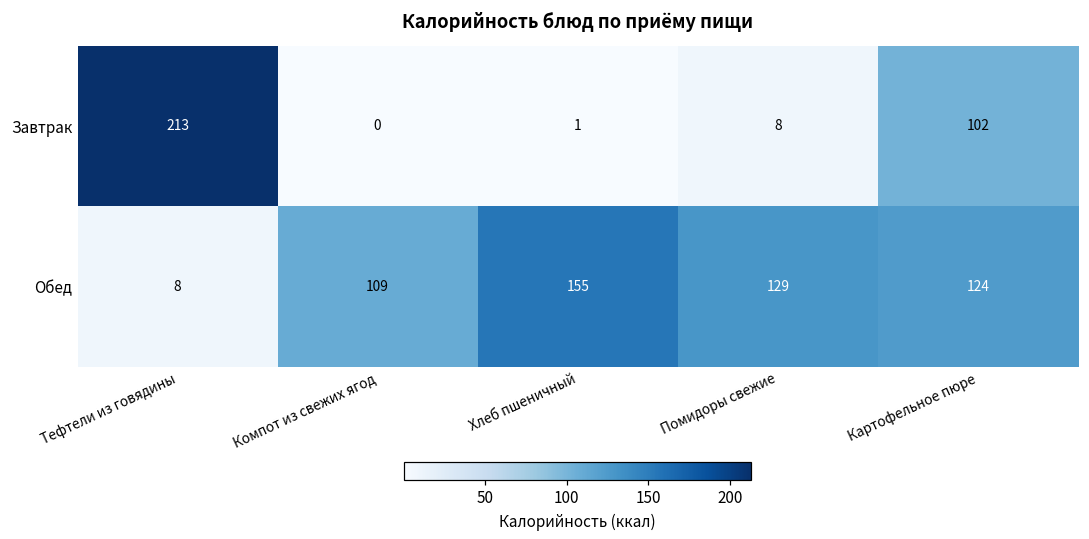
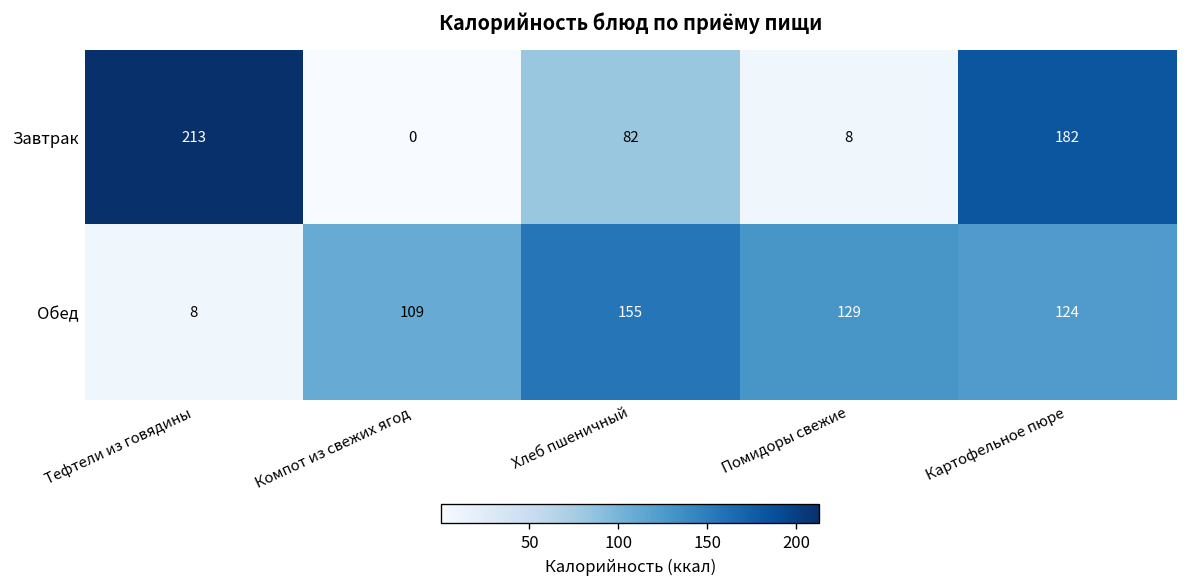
Завтрак, Хлеб пшеничный: 1 -> 82
Завтрак, Картофельное пюре: 102 -> 182
